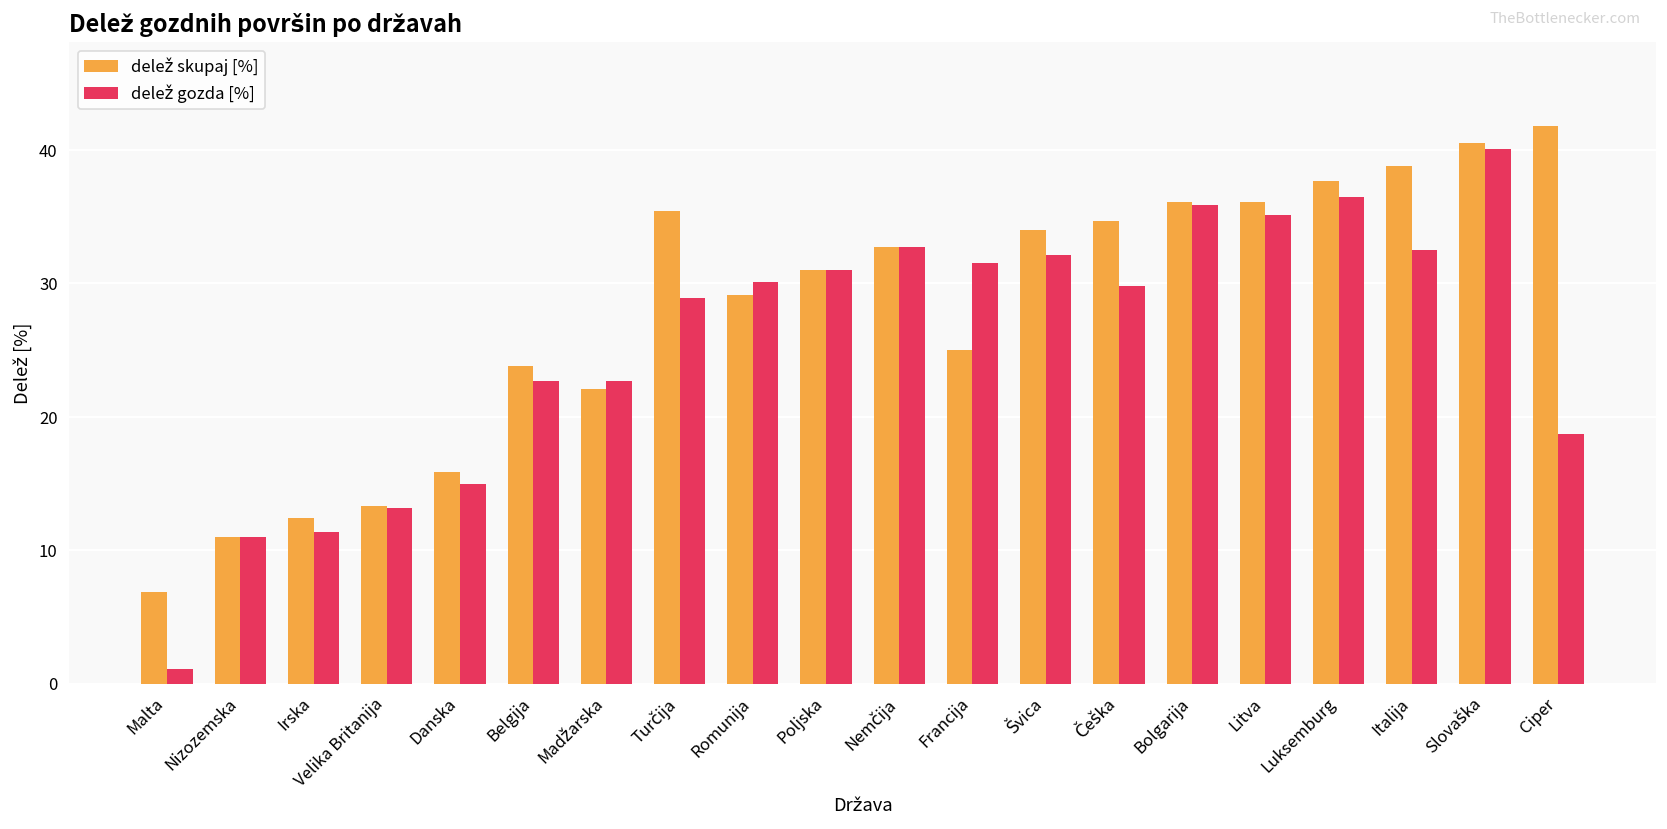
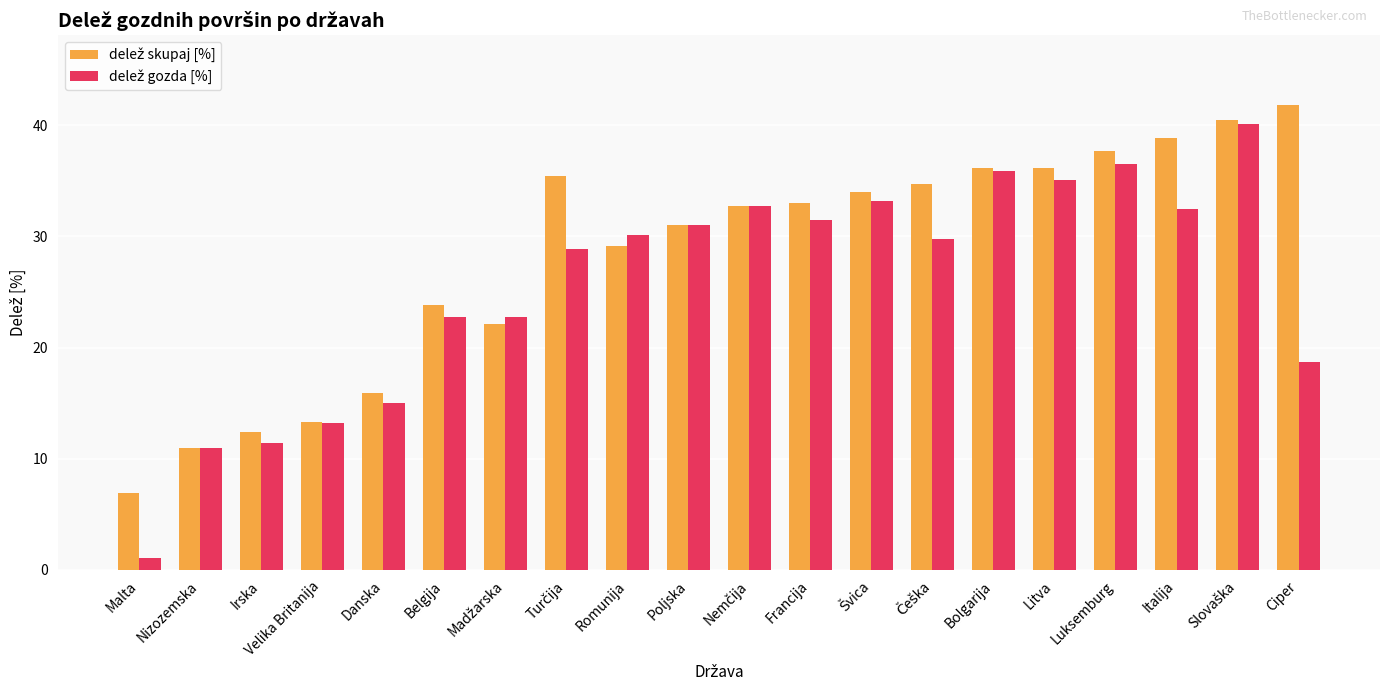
delež skupaj [%], Francija: 25 -> 33
delež gozda [%], Švica: 32.1 -> 33.2
